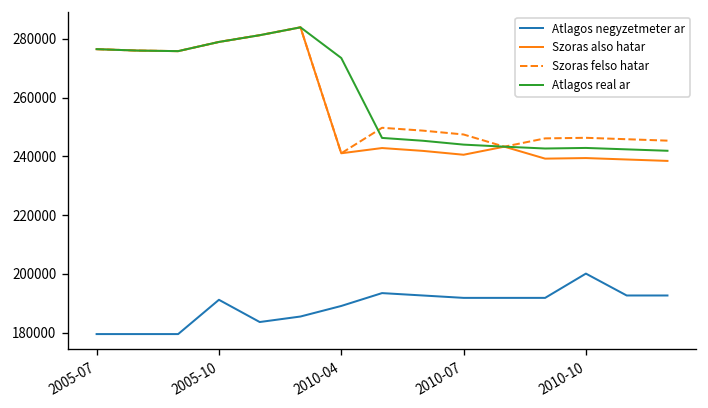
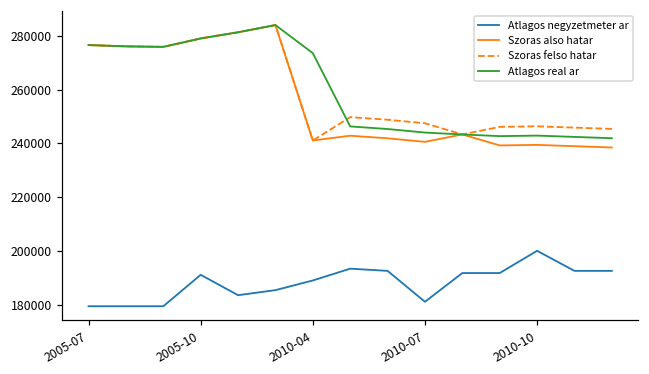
Atlagos negyzetmeter ar, 2010-07: 192000 -> 181000
